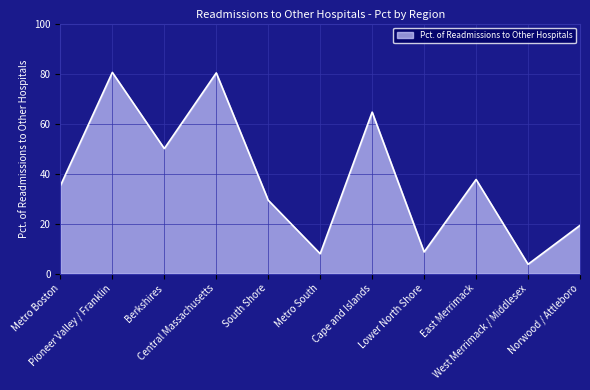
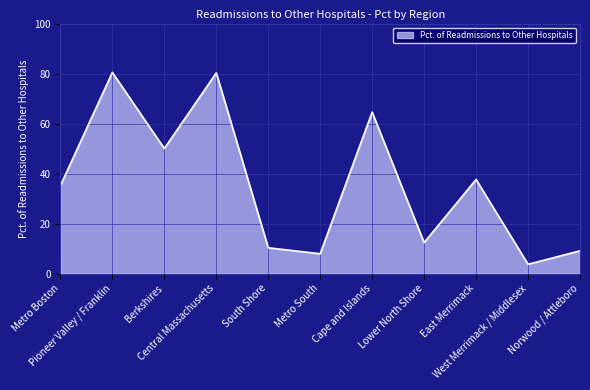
South Shore: 29 -> 10
Lower North Shore: 9 -> 12
Norwood / Attleboro: 19 -> 9
